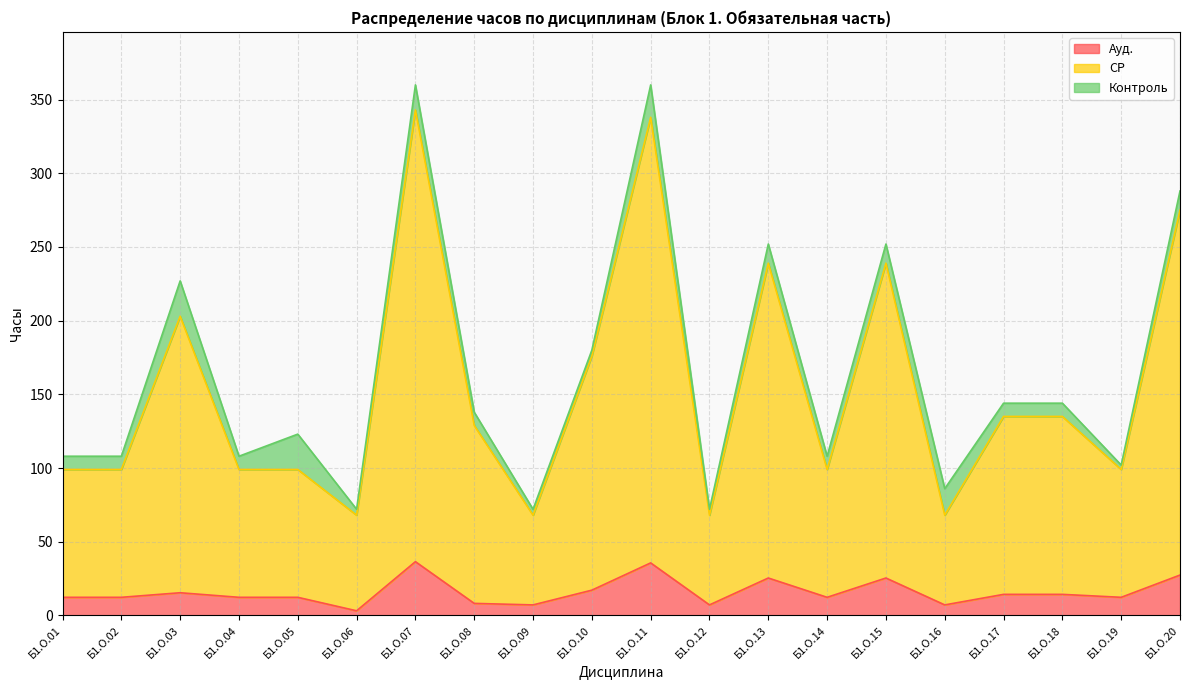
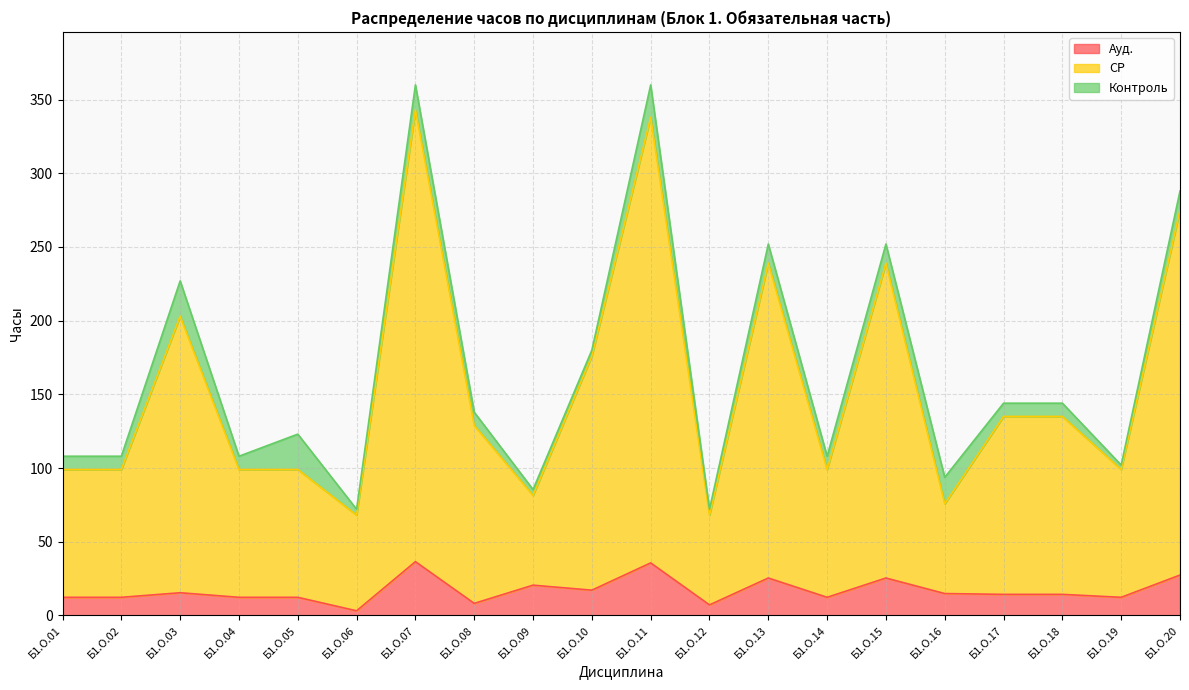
Ауд., Б1.О.09: 7 -> 21
Ауд., Б1.О.16: 7 -> 15
